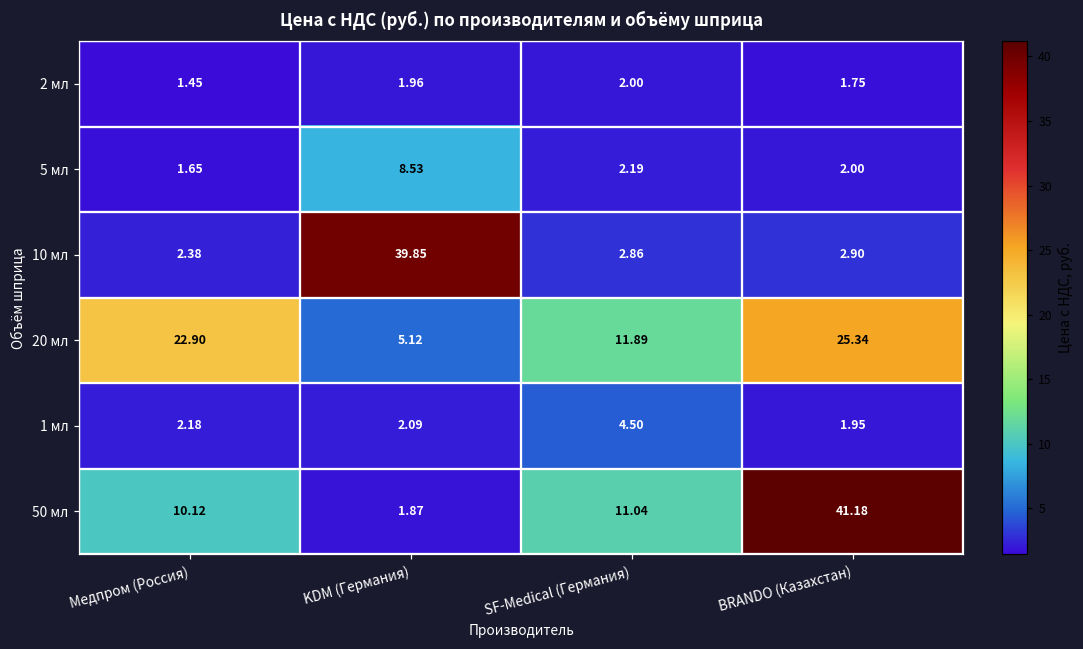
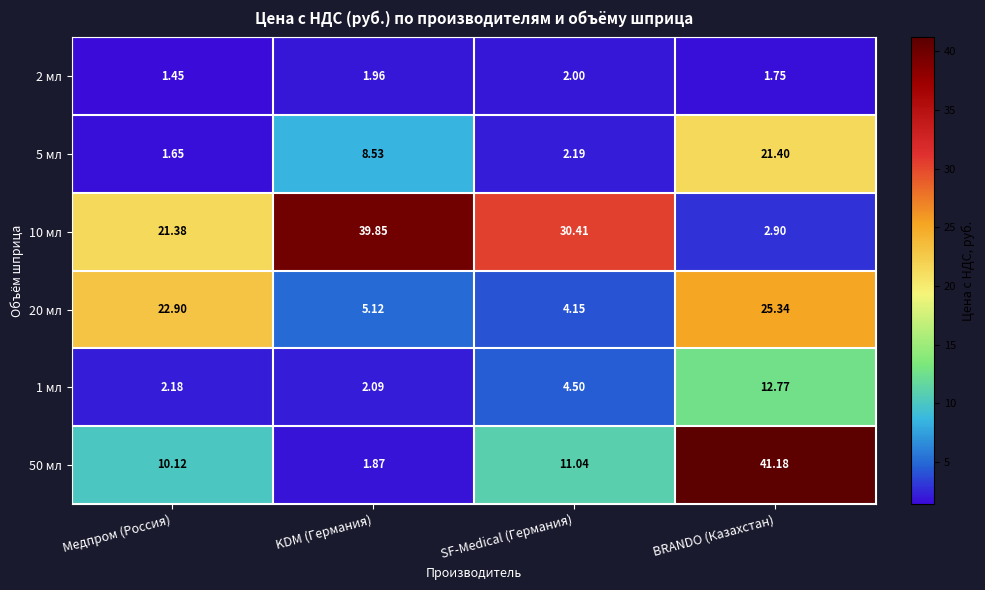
5 мл, BRANDO (Казахстан): 2.00 -> 21.40
10 мл, Медпром (Россия): 2.38 -> 21.38
10 мл, SF-Medical (Германия): 2.86 -> 30.41
20 мл, SF-Medical (Германия): 11.89 -> 4.15
1 мл, BRANDO (Казахстан): 1.95 -> 12.77
